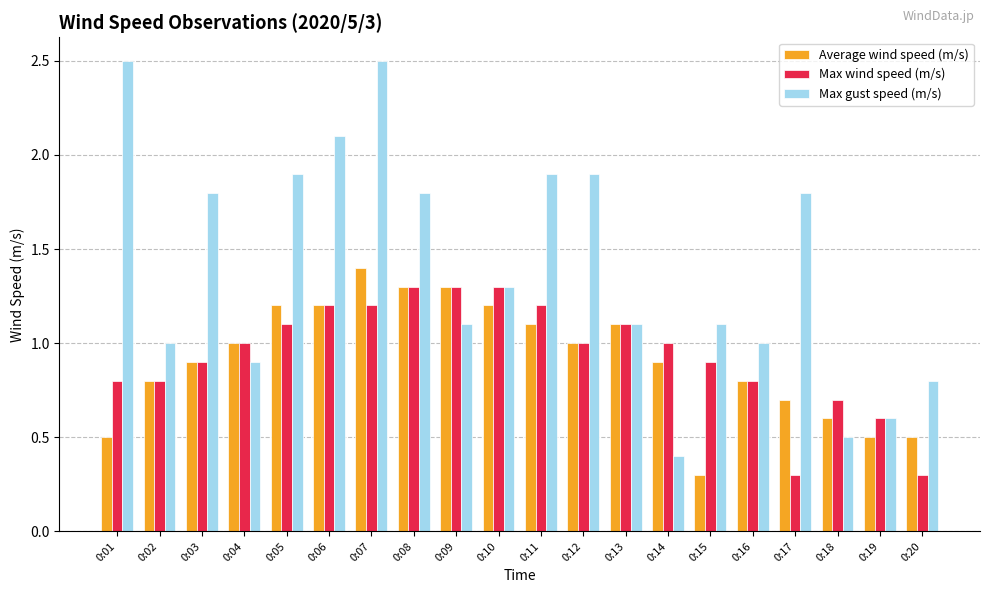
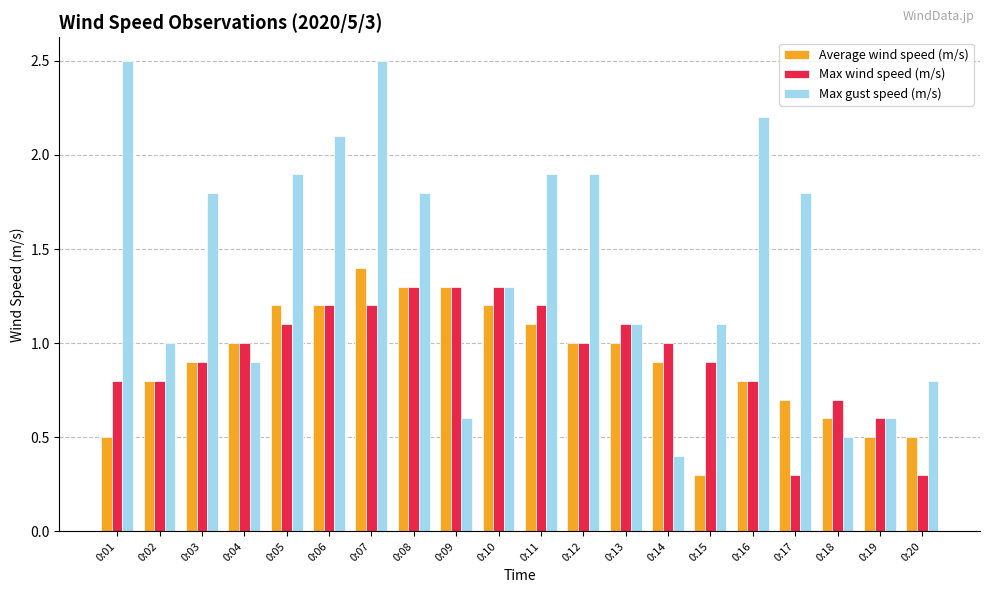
Max gust speed (m/s), 0:09: 1.1 -> 0.6
Average wind speed (m/s), 0:13: 1.1 -> 1.0
Max gust speed (m/s), 0:16: 1.0 -> 2.2
